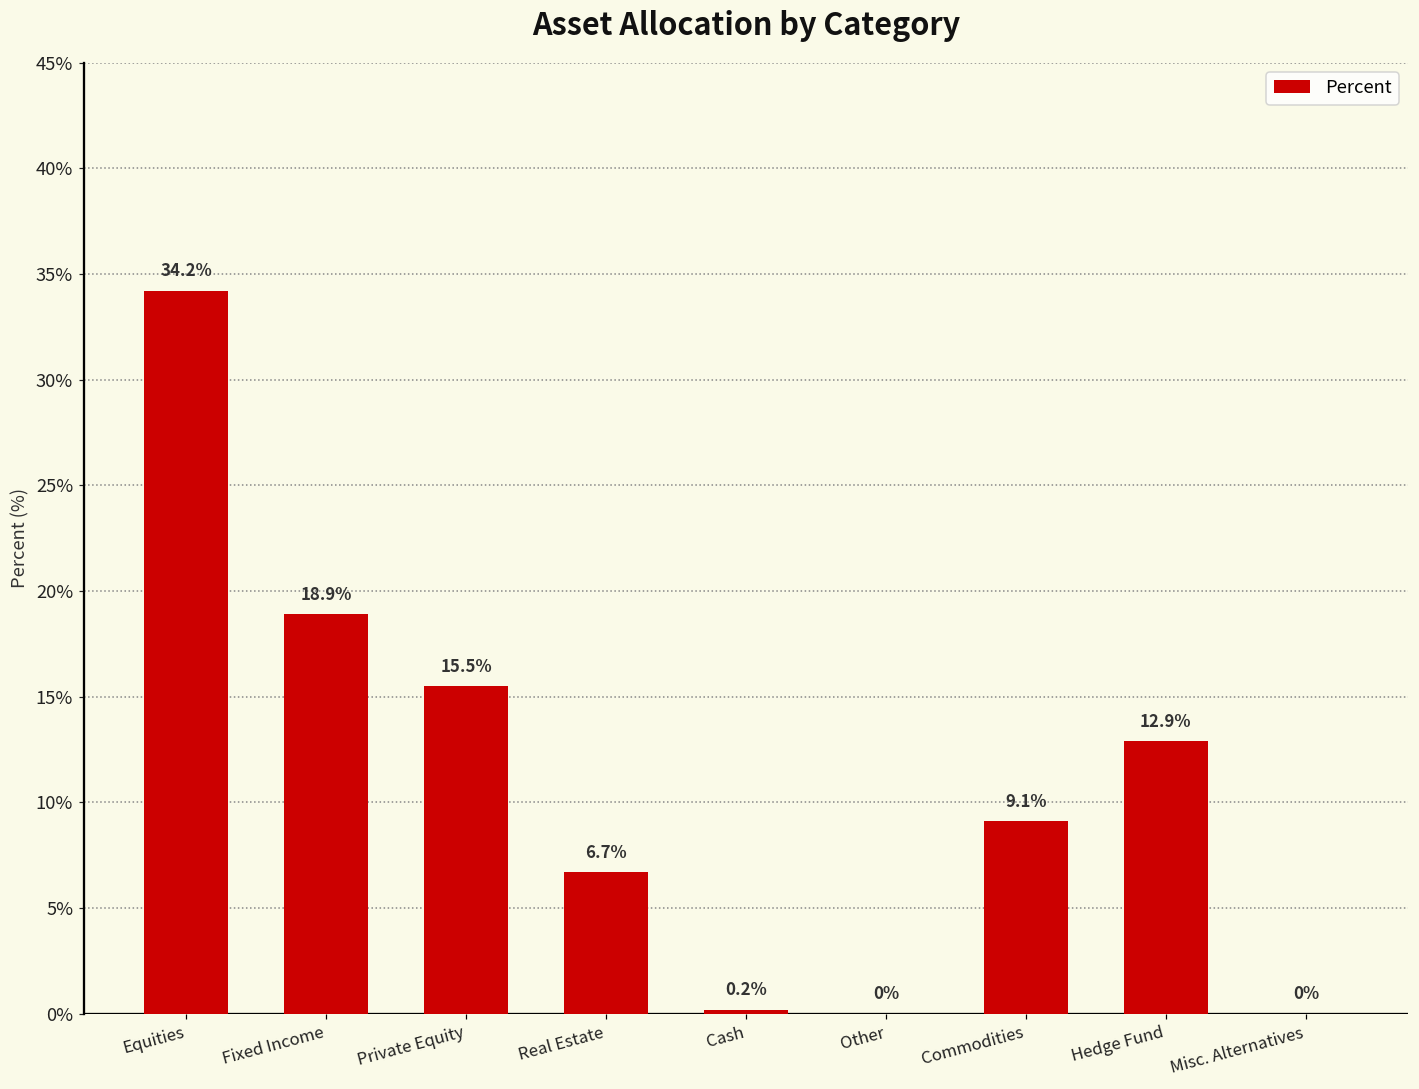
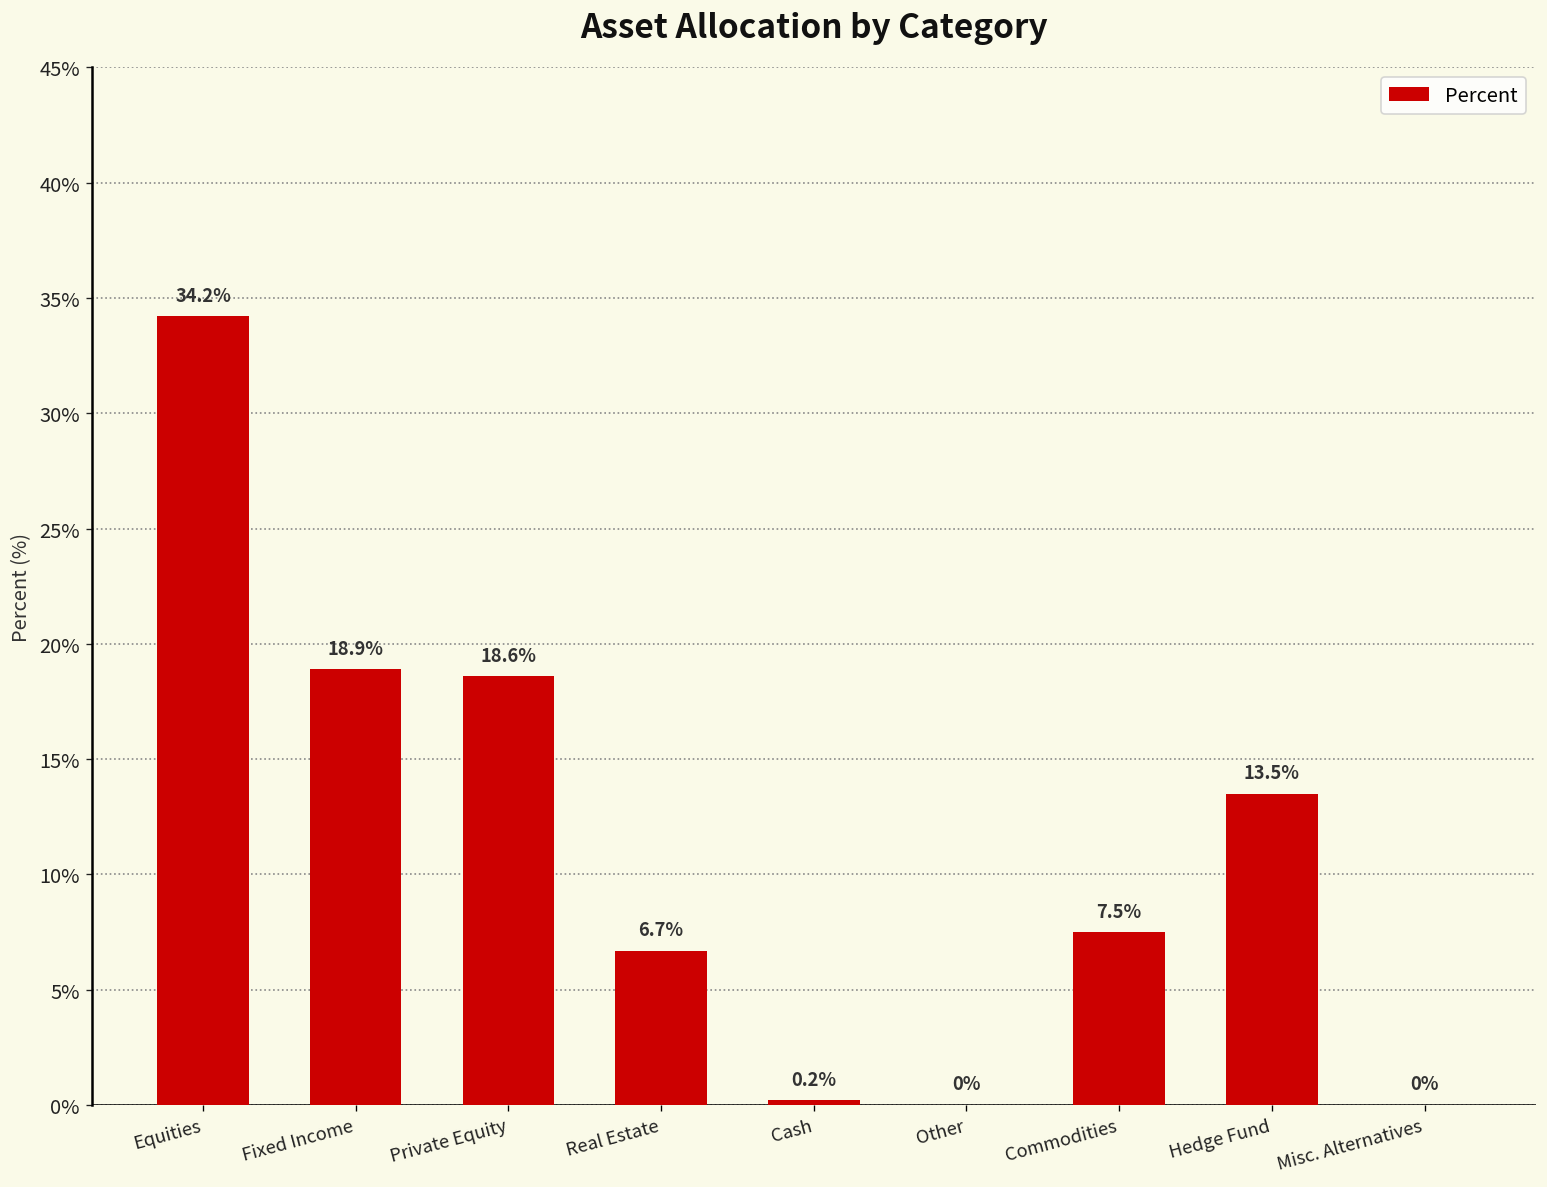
Private Equity: 15.5% -> 18.6%
Commodities: 9.1% -> 7.5%
Hedge Fund: 12.9% -> 13.5%
